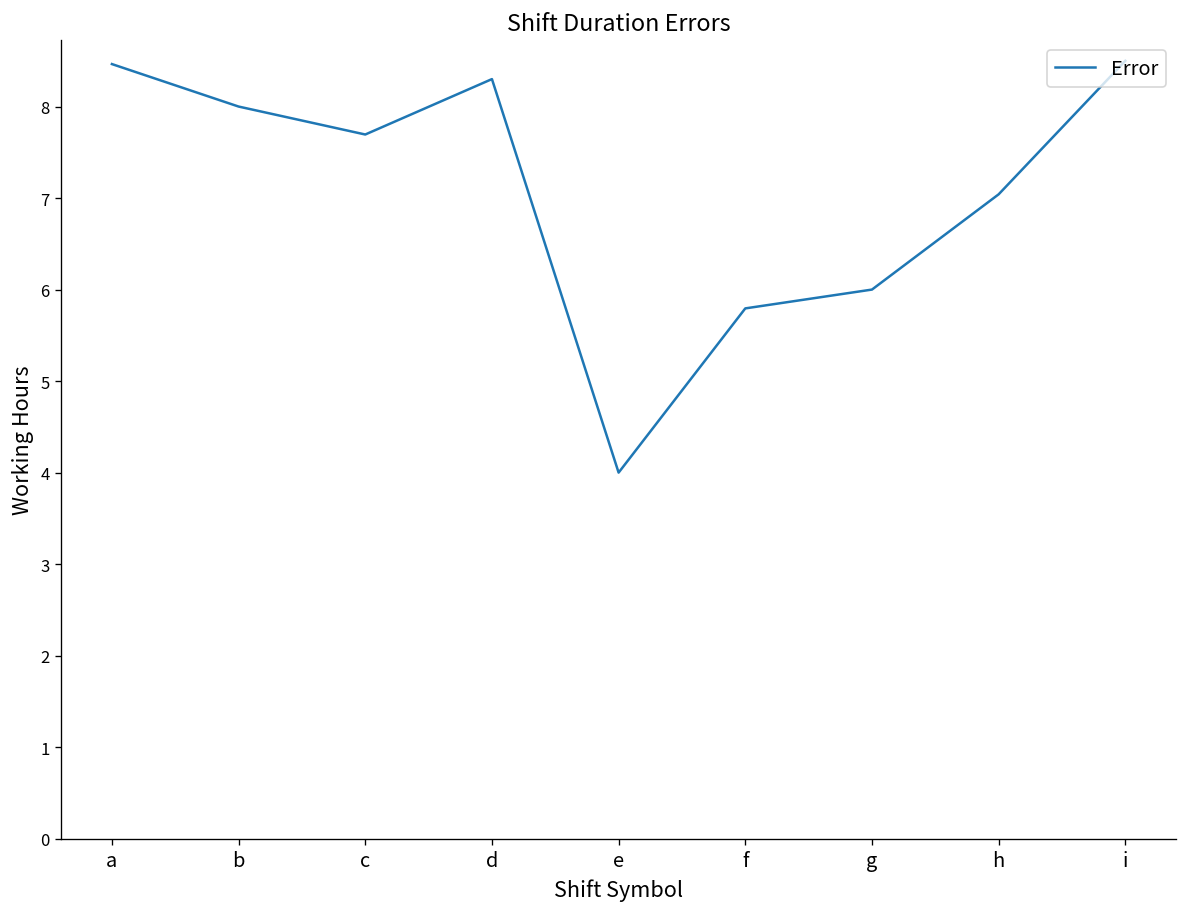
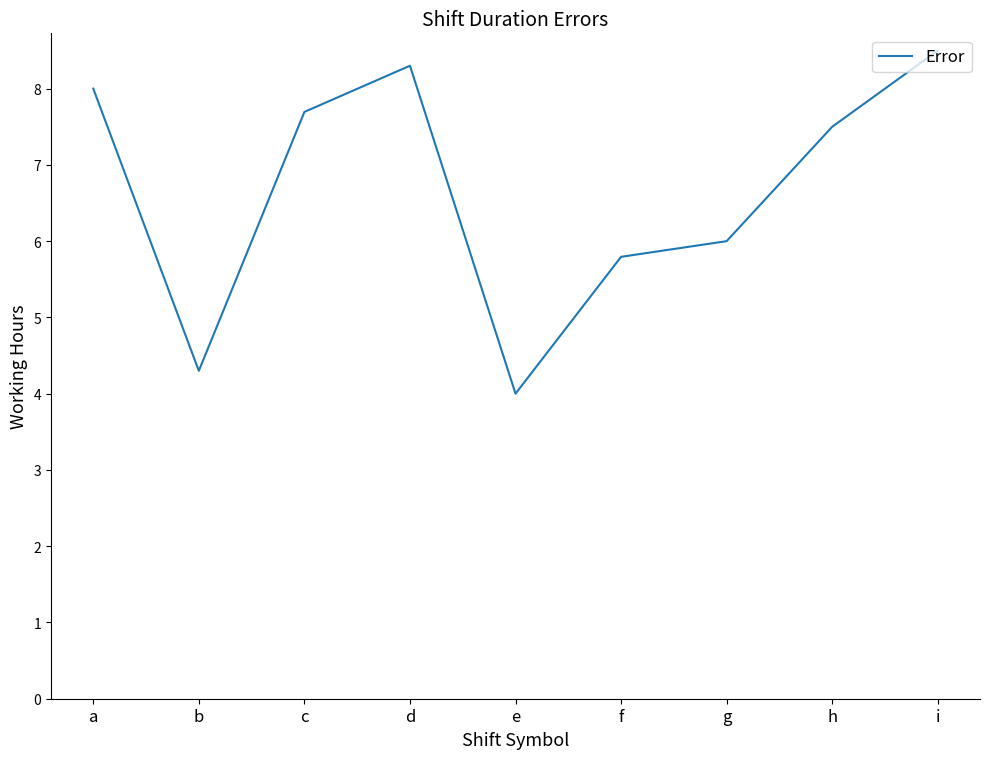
a: 8.5 -> 8.0
b: 8.0 -> 4.3
h: 7.0 -> 7.5
